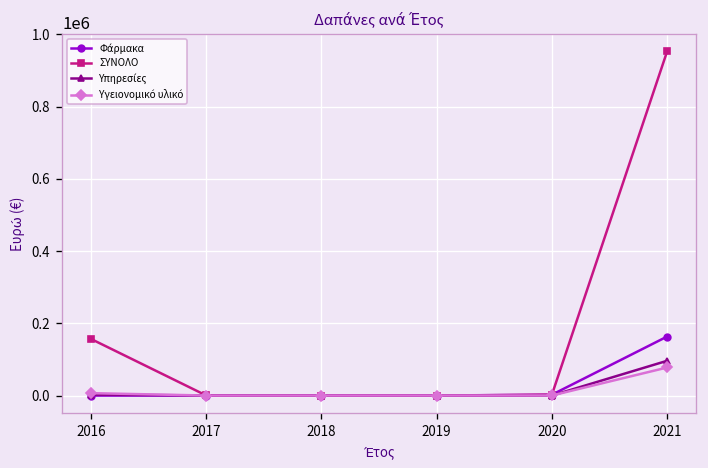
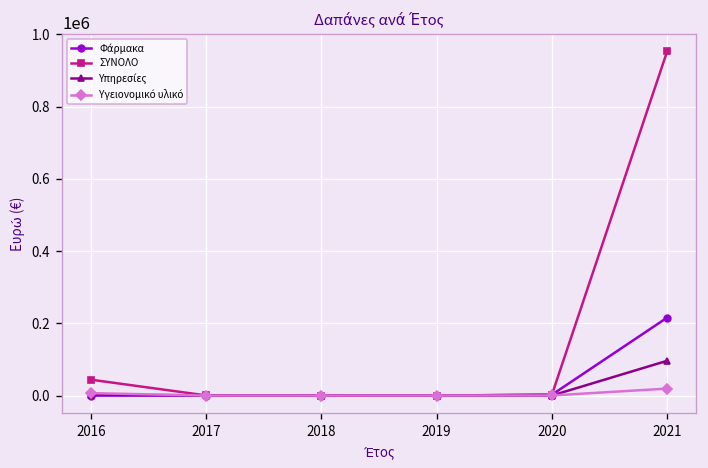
ΣΥΝΟΛΟ, 2016: 160000 -> 40000
Φάρμακα, 2021: 160000 -> 220000
Υγειονομικό υλικό, 2021: 80000 -> 20000
